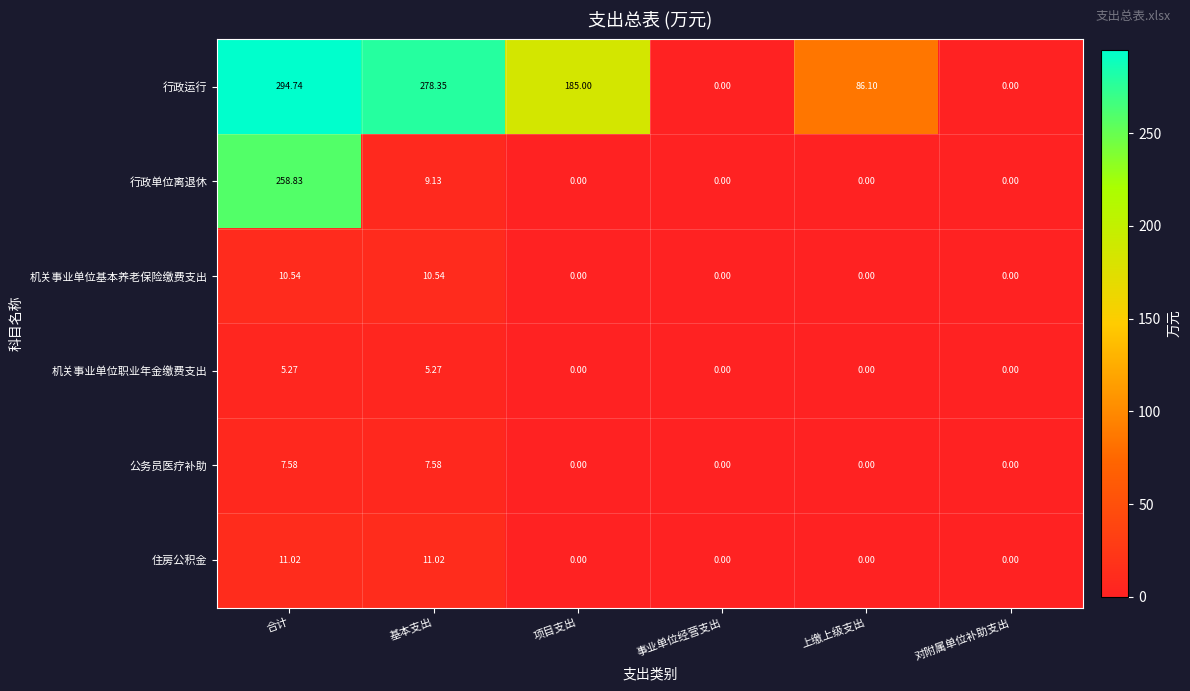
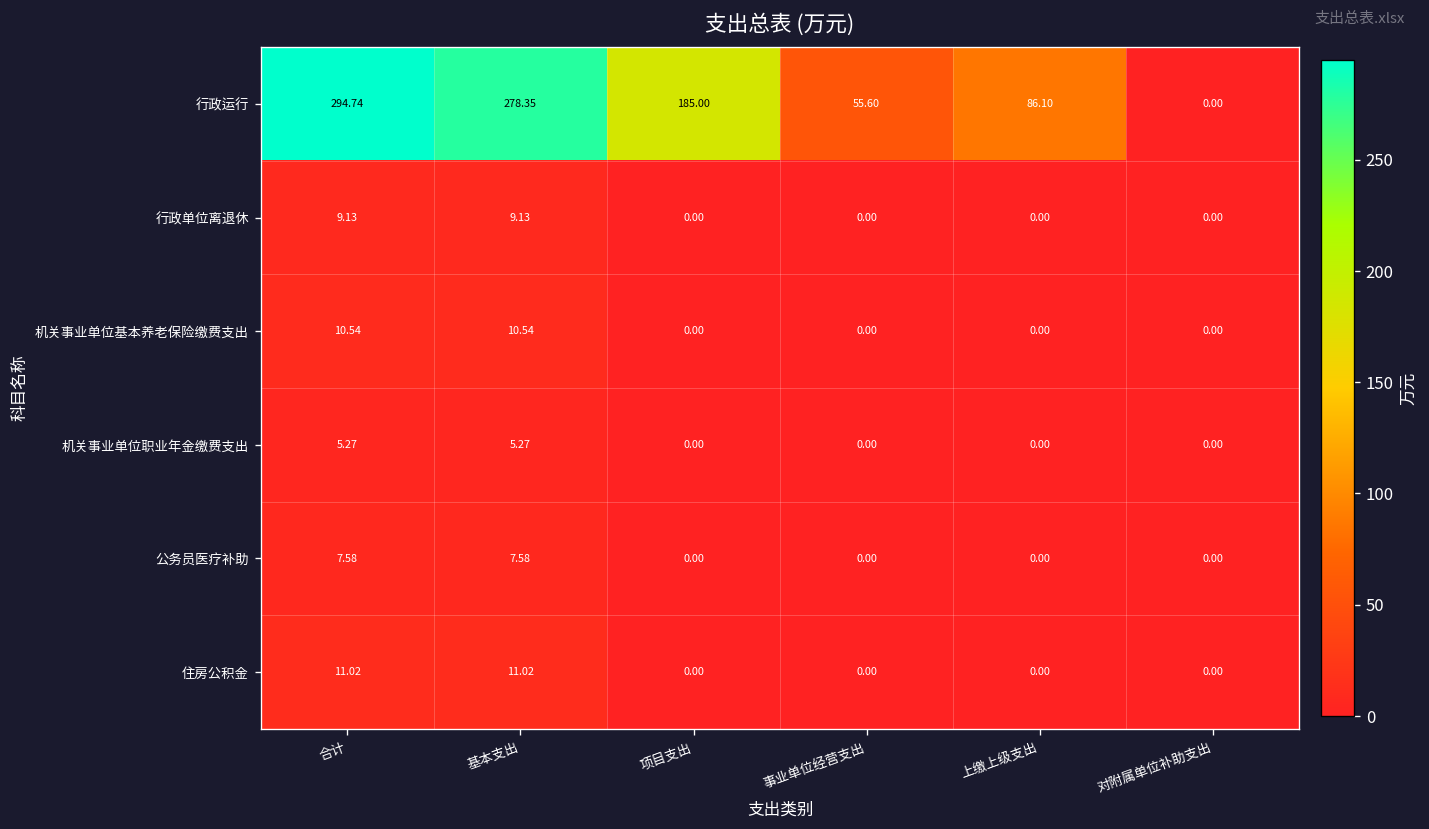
行政运行, 事业单位经营支出: 0.00 -> 55.60
行政单位离退休, 合计: 258.83 -> 9.13
